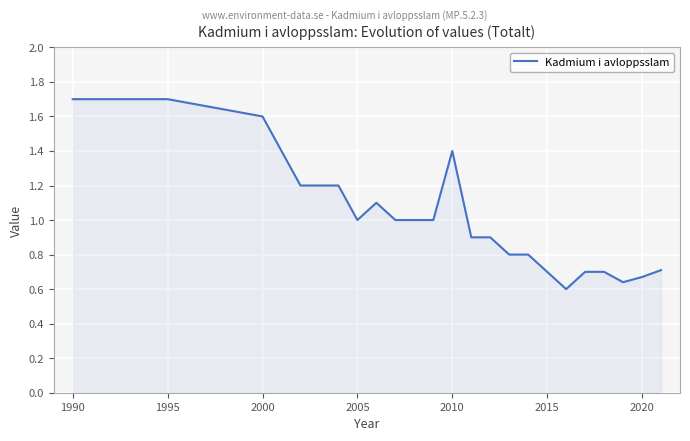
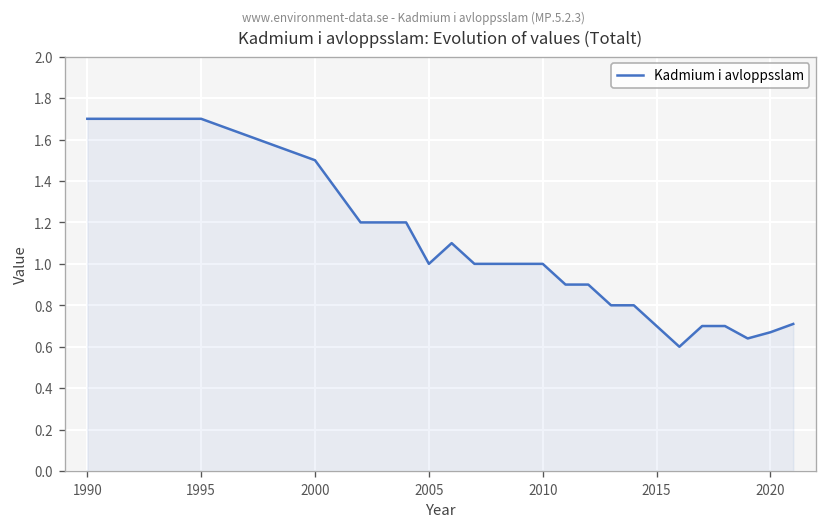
2000: 1.6 -> 1.5
2010: 1.4 -> 1.0
